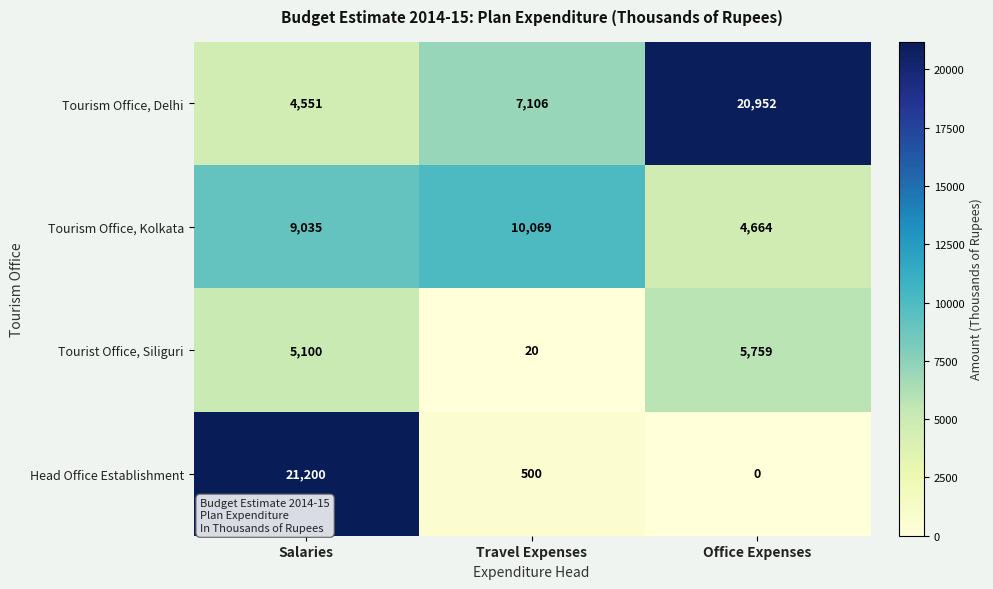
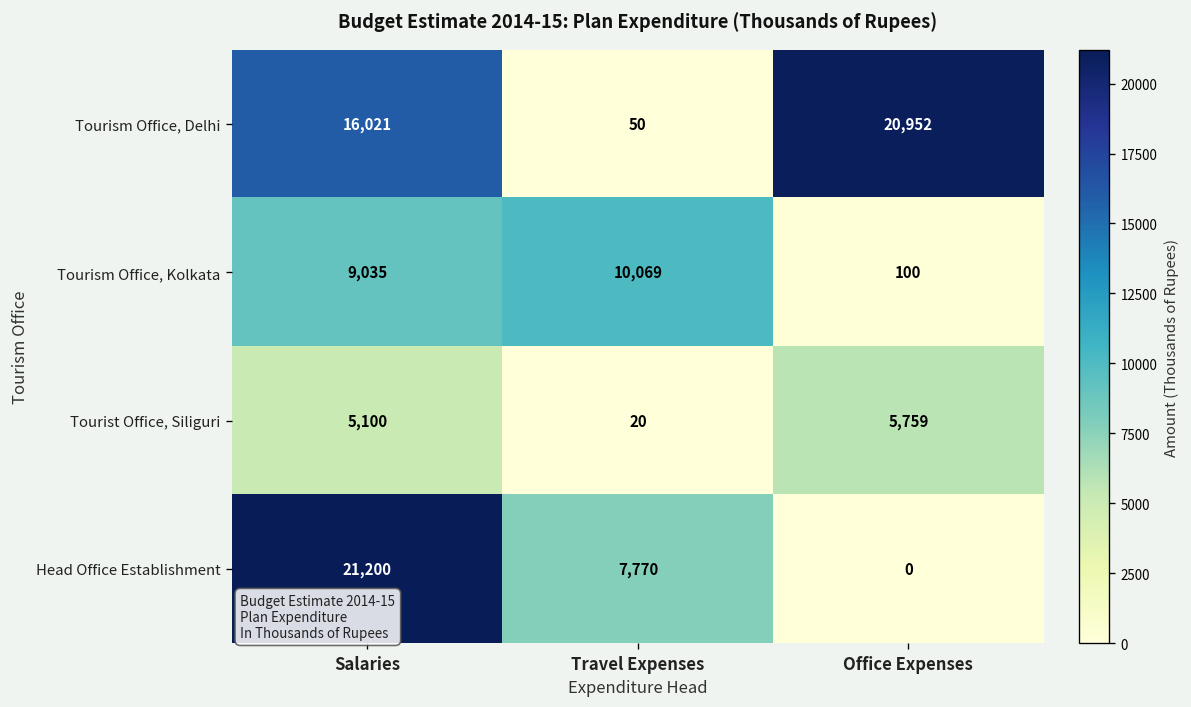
Tourism Office, Delhi, Salaries: 4,551 -> 16,021
Tourism Office, Delhi, Travel Expenses: 7,106 -> 50
Tourism Office, Kolkata, Office Expenses: 4,664 -> 100
Head Office Establishment, Travel Expenses: 500 -> 7,770
